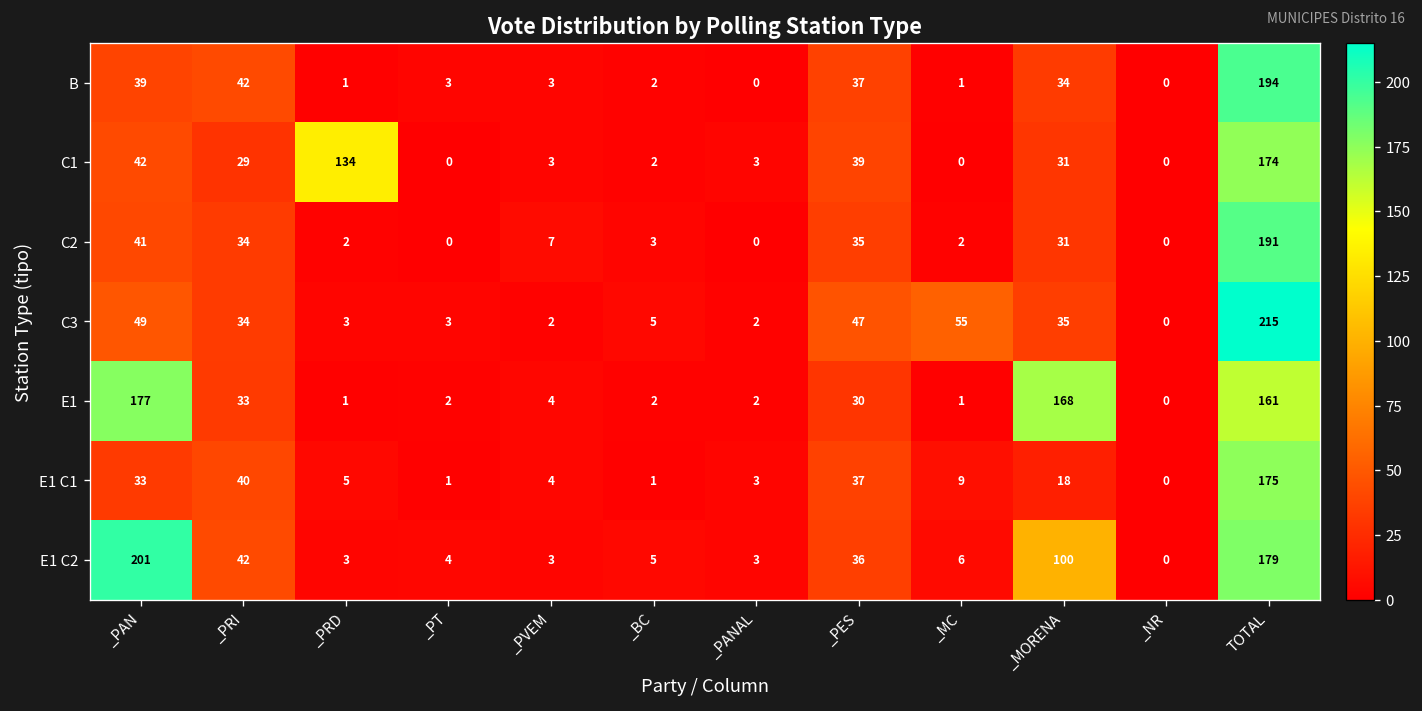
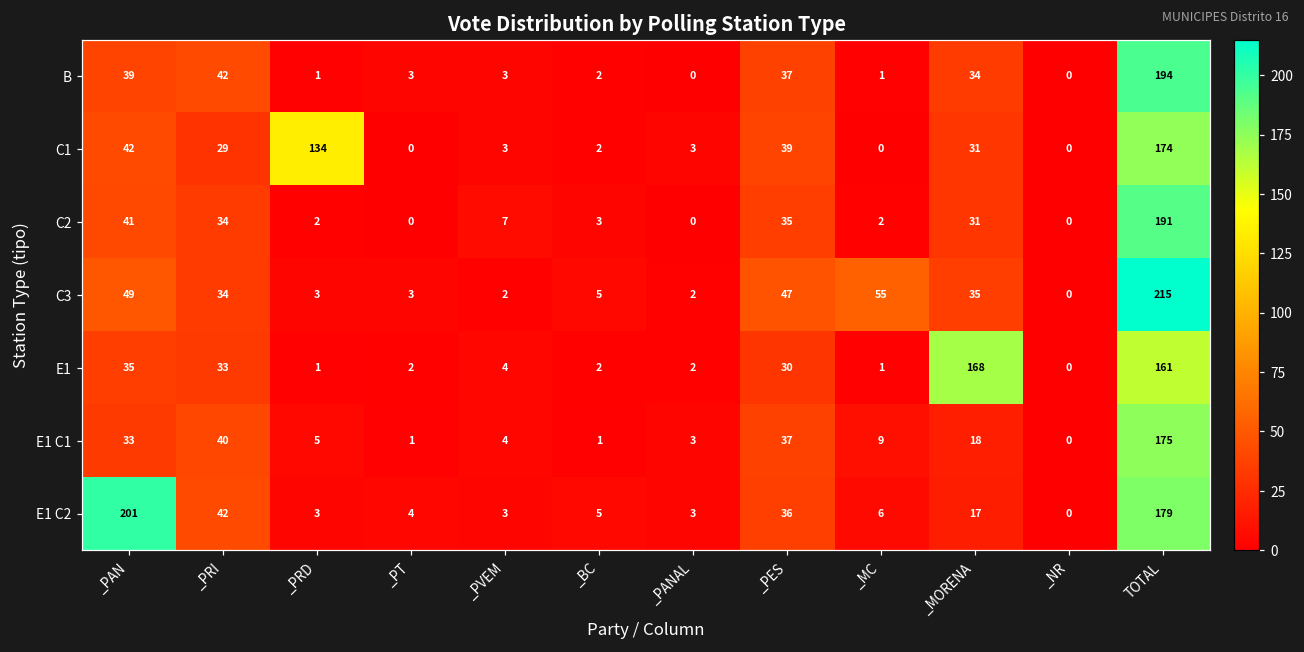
E1, _PAN: 177 -> 35
E1 C2, _MORENA: 100 -> 17
